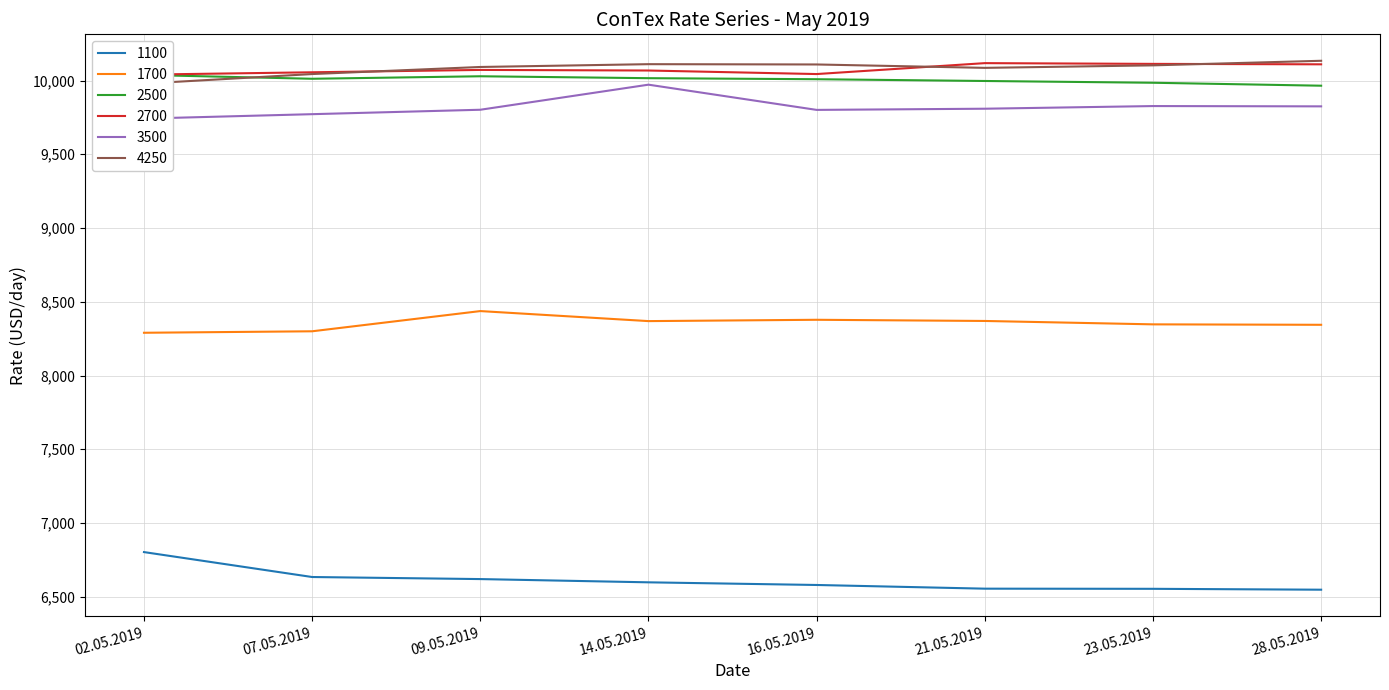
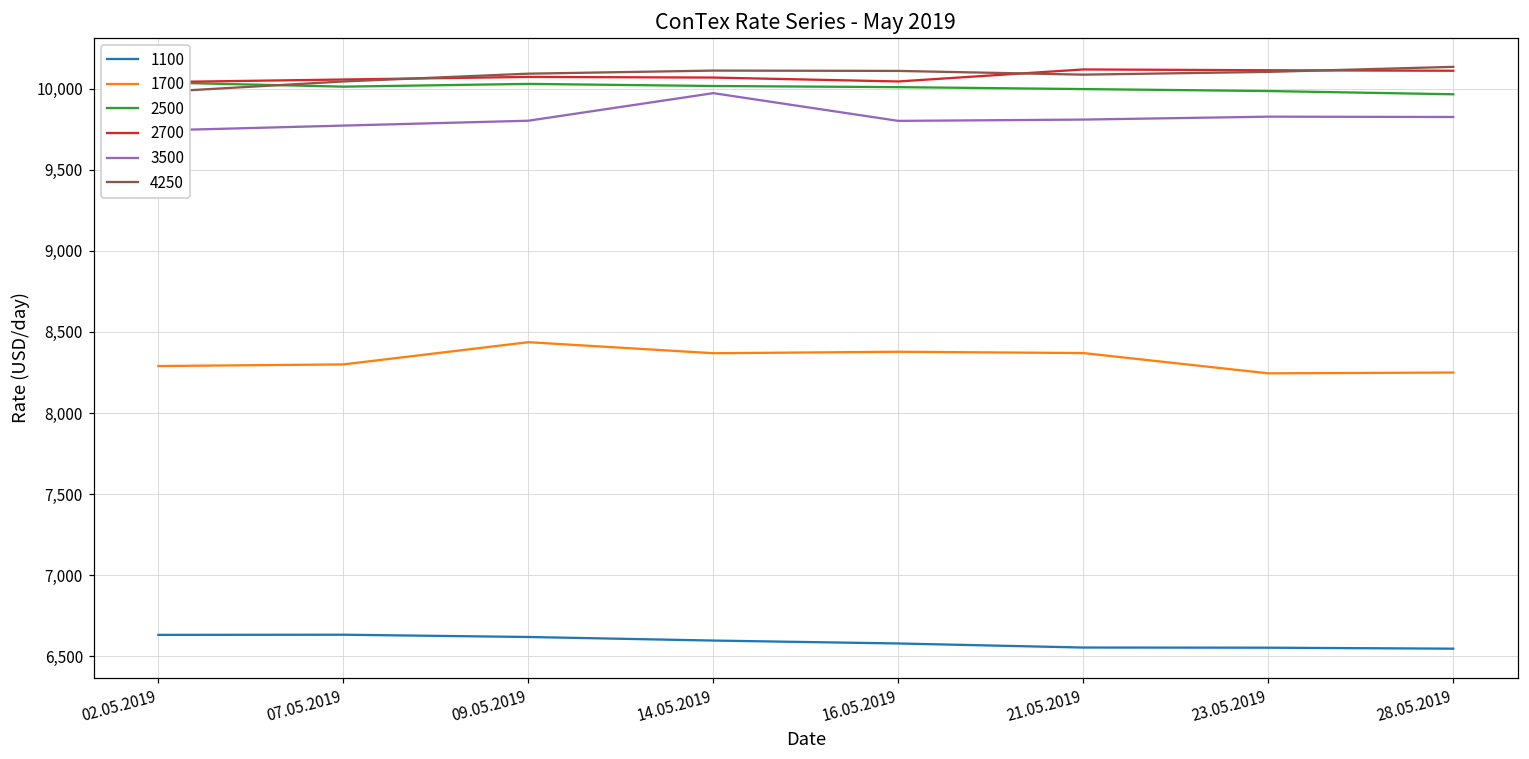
1100, 02.05.2019: 6,800 -> 6,630
1700, 23.05.2019: 8,350 -> 8,250
1700, 28.05.2019: 8,340 -> 8,250
